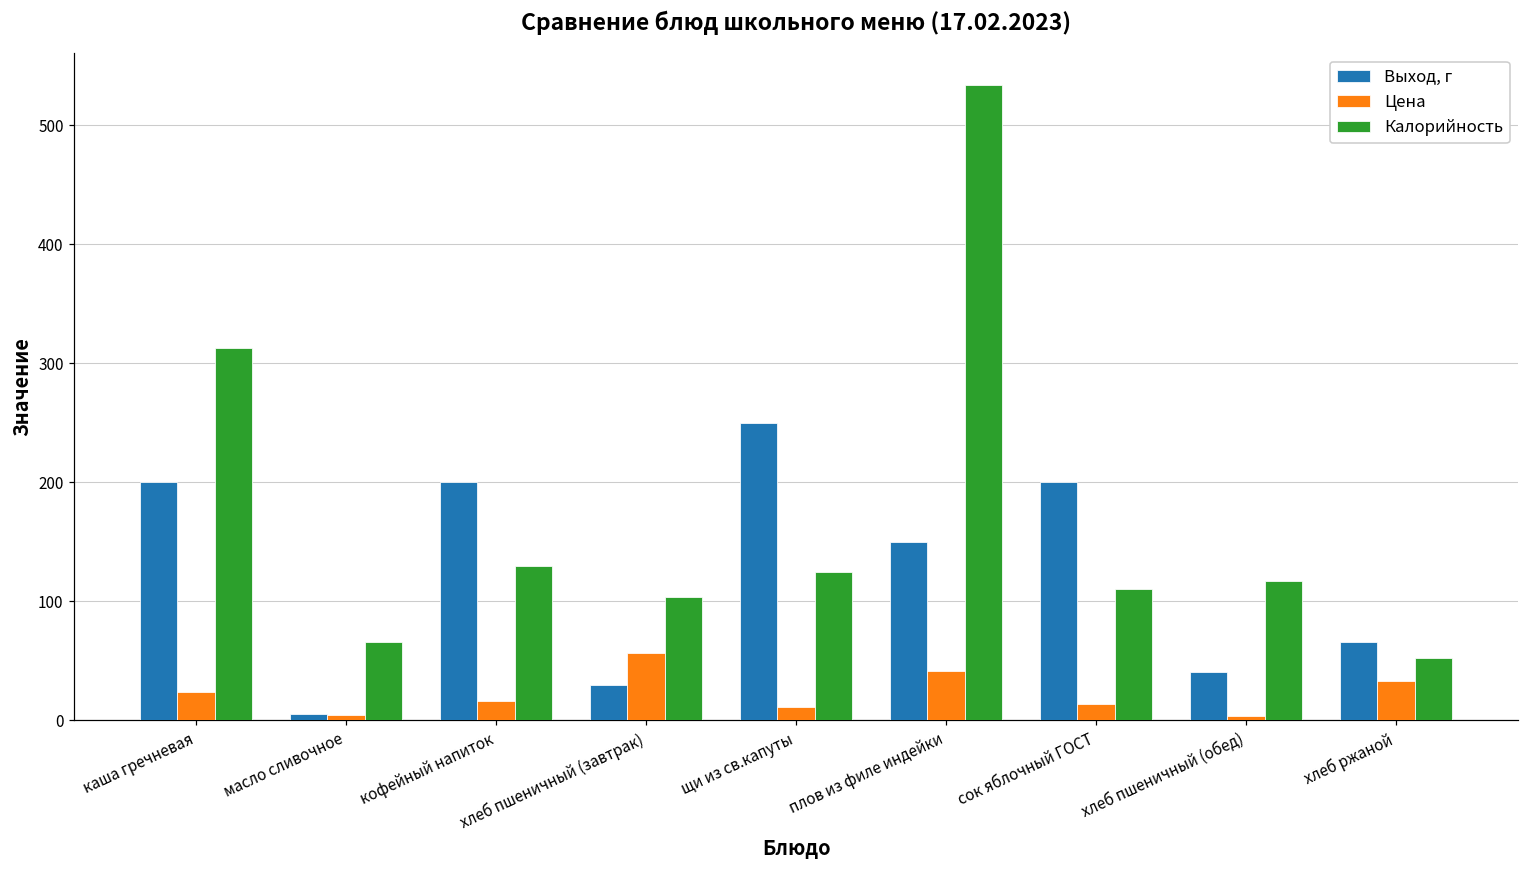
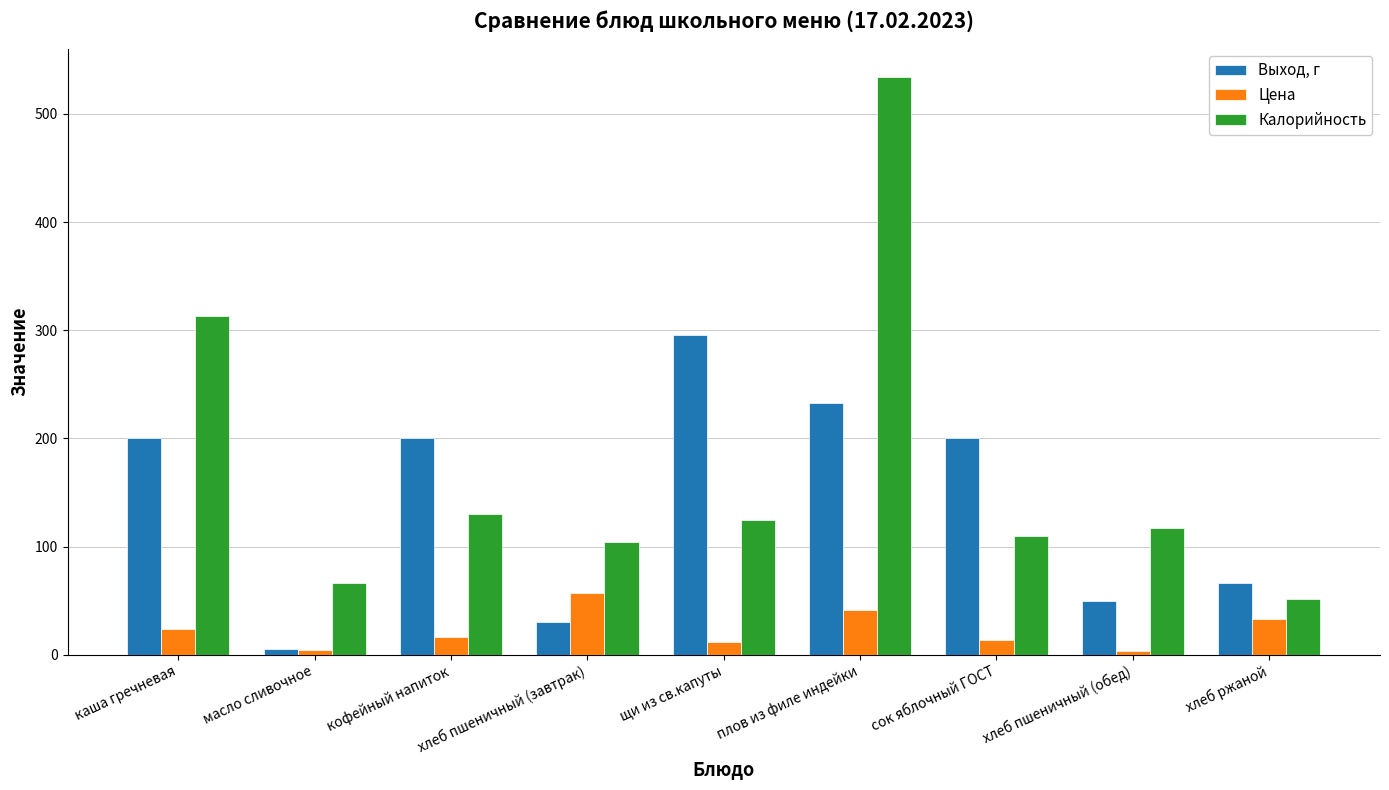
Выход, г, щи из св.капуты: 250 -> 296
Выход, г, плов из филе индейки: 150 -> 233
Выход, г, хлеб пшеничный (обед): 41 -> 50
